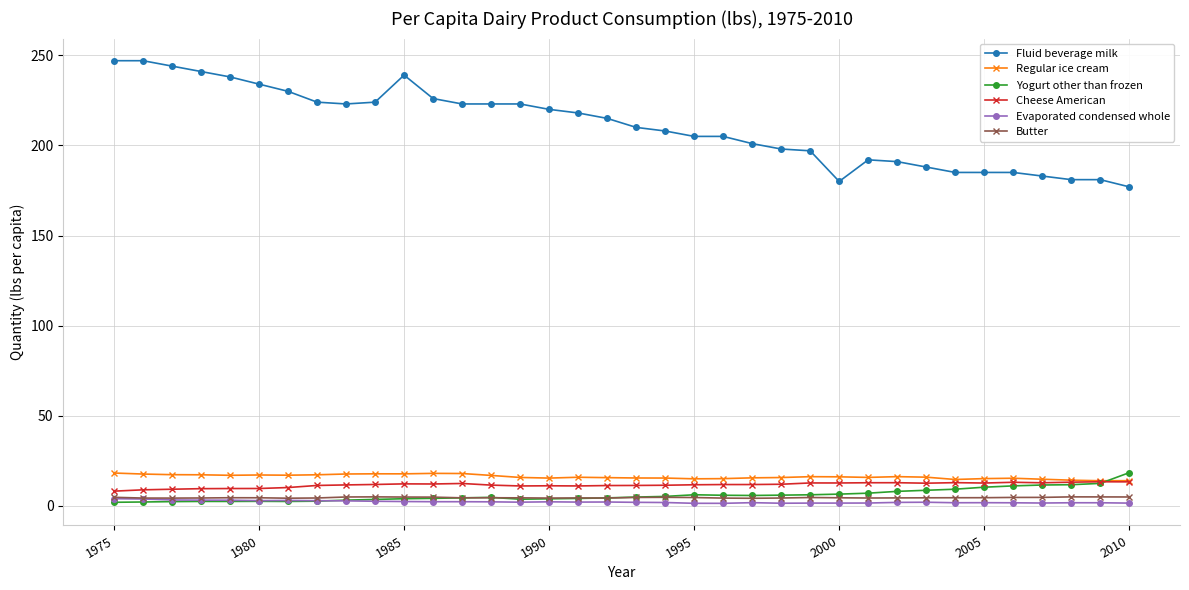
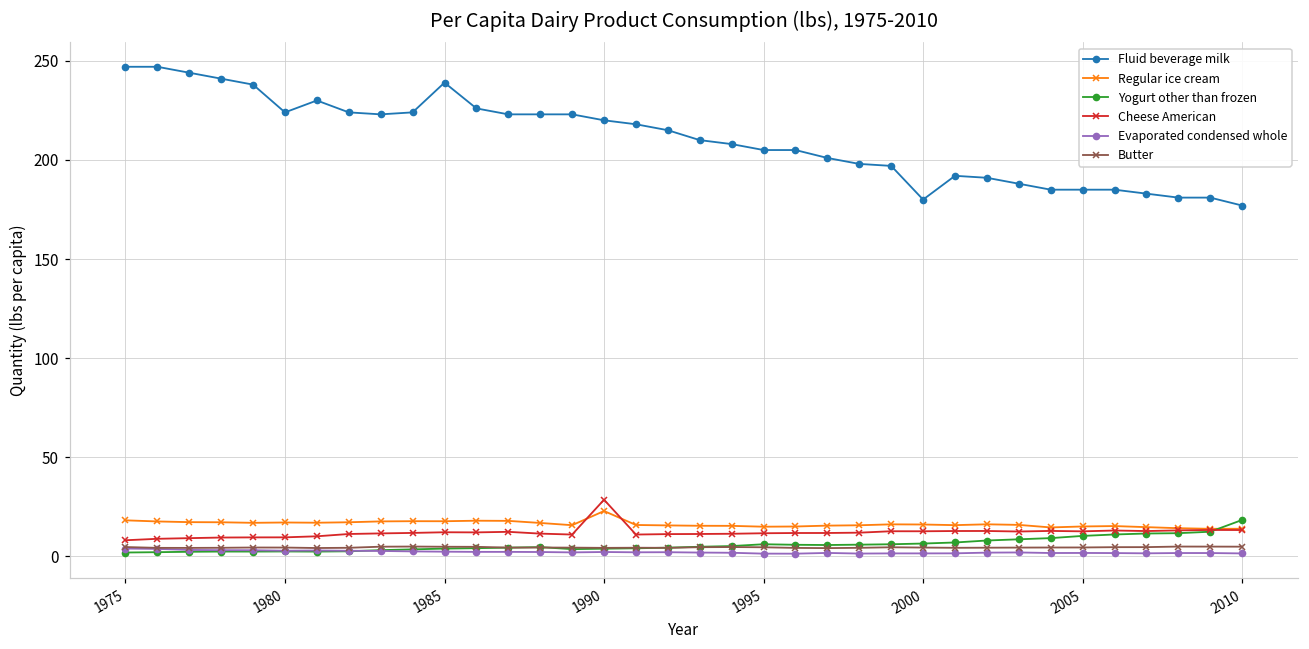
Fluid beverage milk, 1980: 234 -> 224
Regular ice cream, 1990: 15 -> 23
Cheese American, 1990: 11 -> 29
